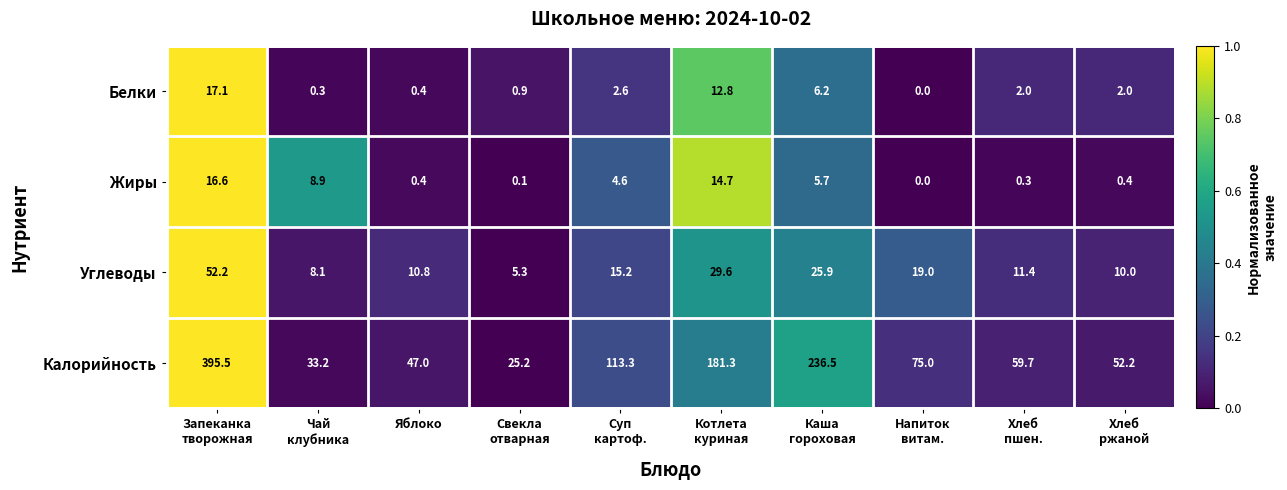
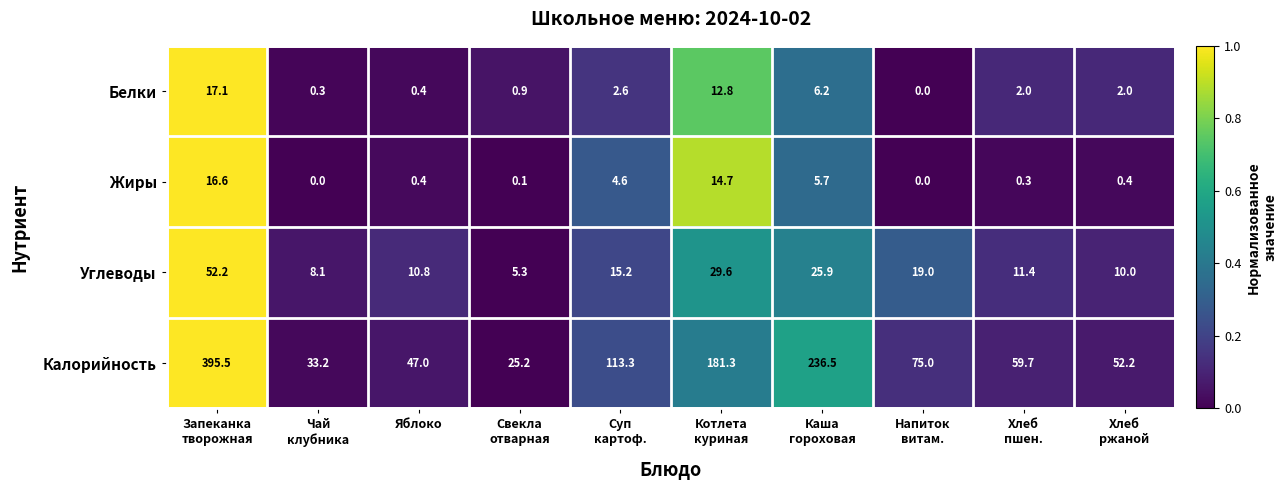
Жиры, Чай клубника: 8.9 -> 0.0
